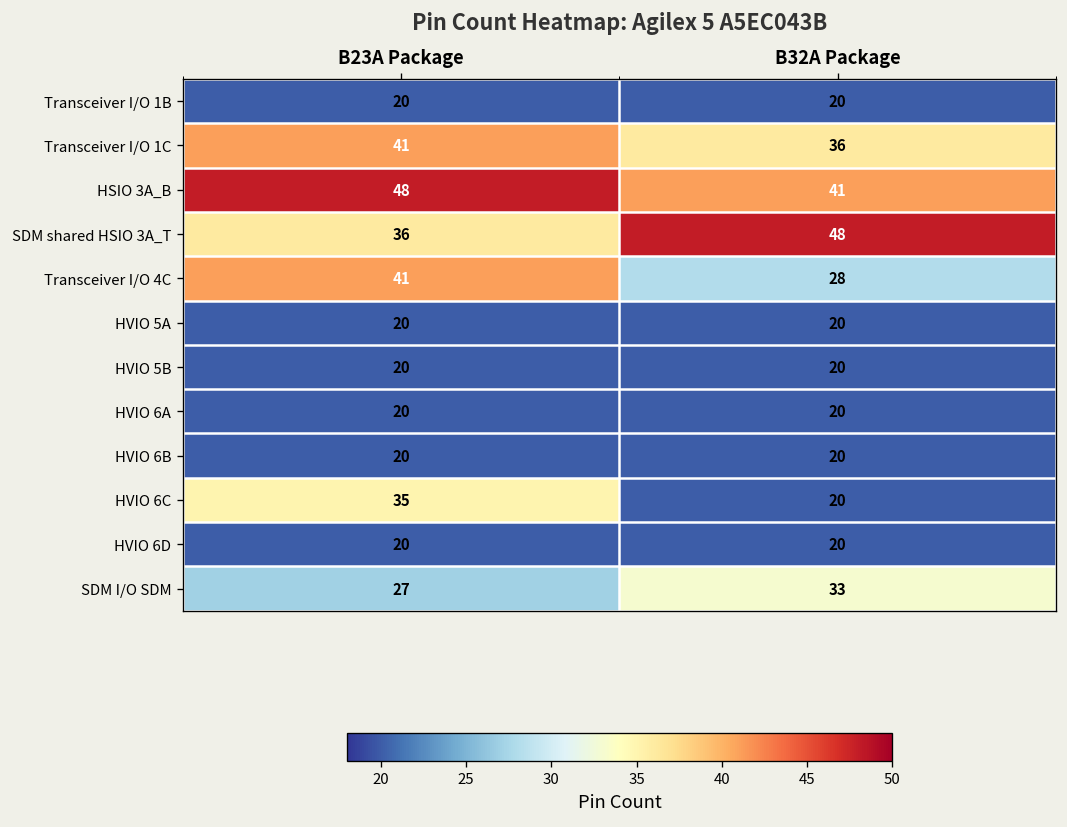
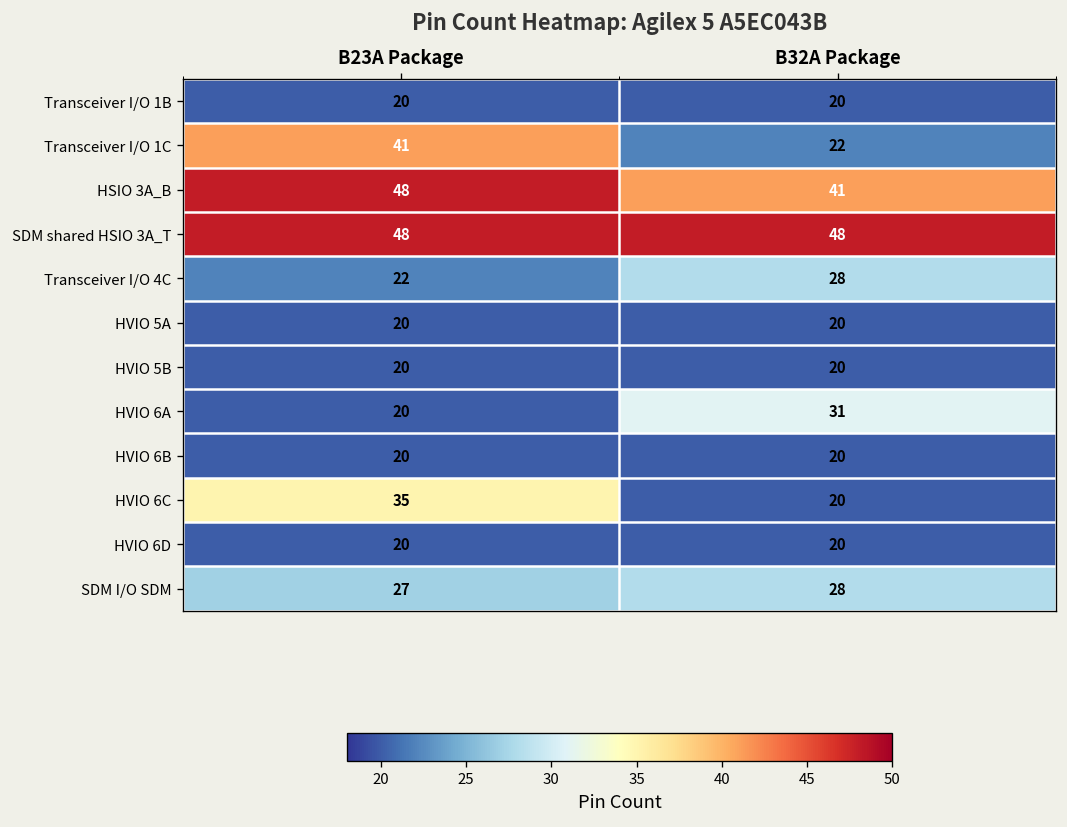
Transceiver I/O 1C, B32A Package: 36 -> 22
SDM shared HSIO 3A_T, B23A Package: 36 -> 48
Transceiver I/O 4C, B23A Package: 41 -> 22
HVIO 6A, B32A Package: 20 -> 31
SDM I/O SDM, B32A Package: 33 -> 28
